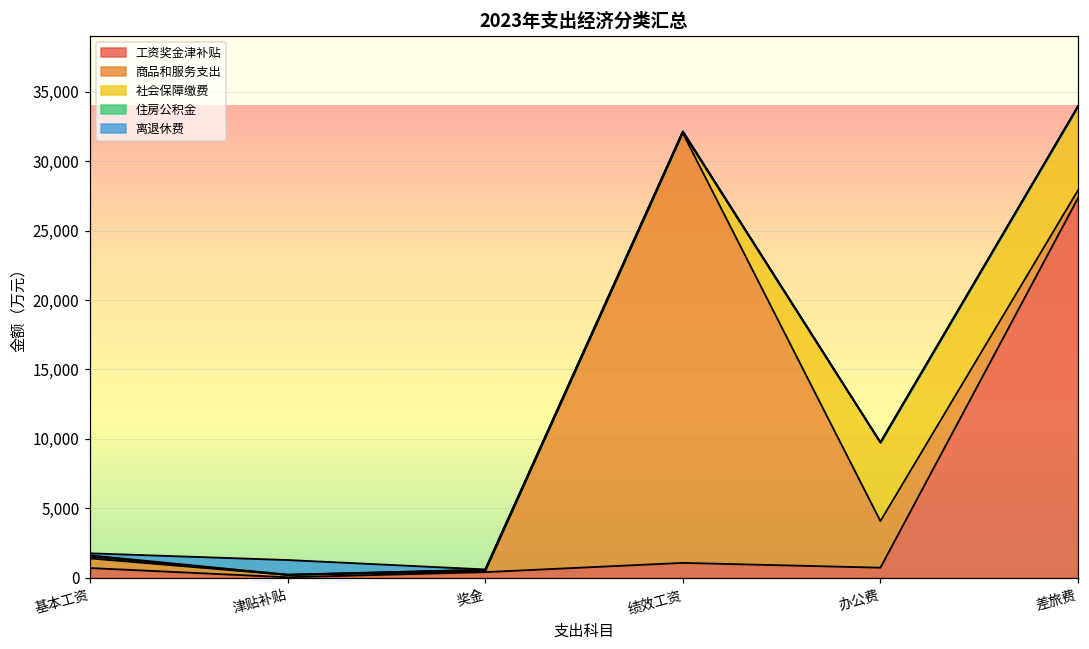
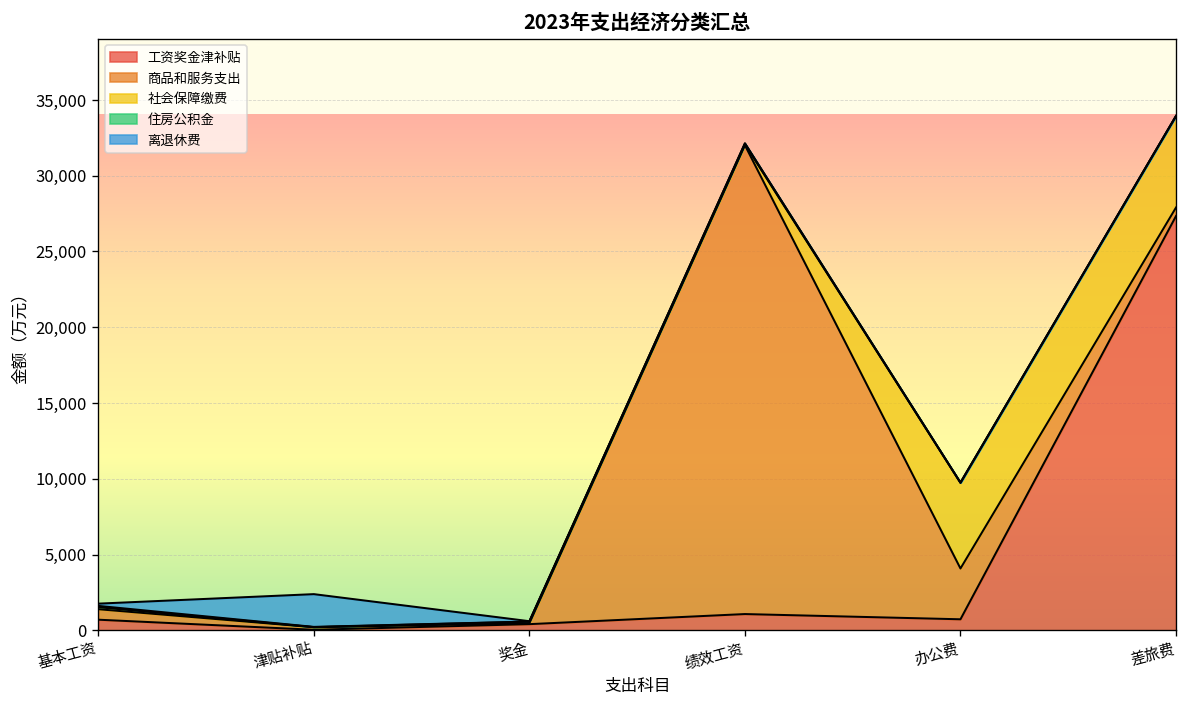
离退休费, 津贴补贴: 1,100 -> 2,200
